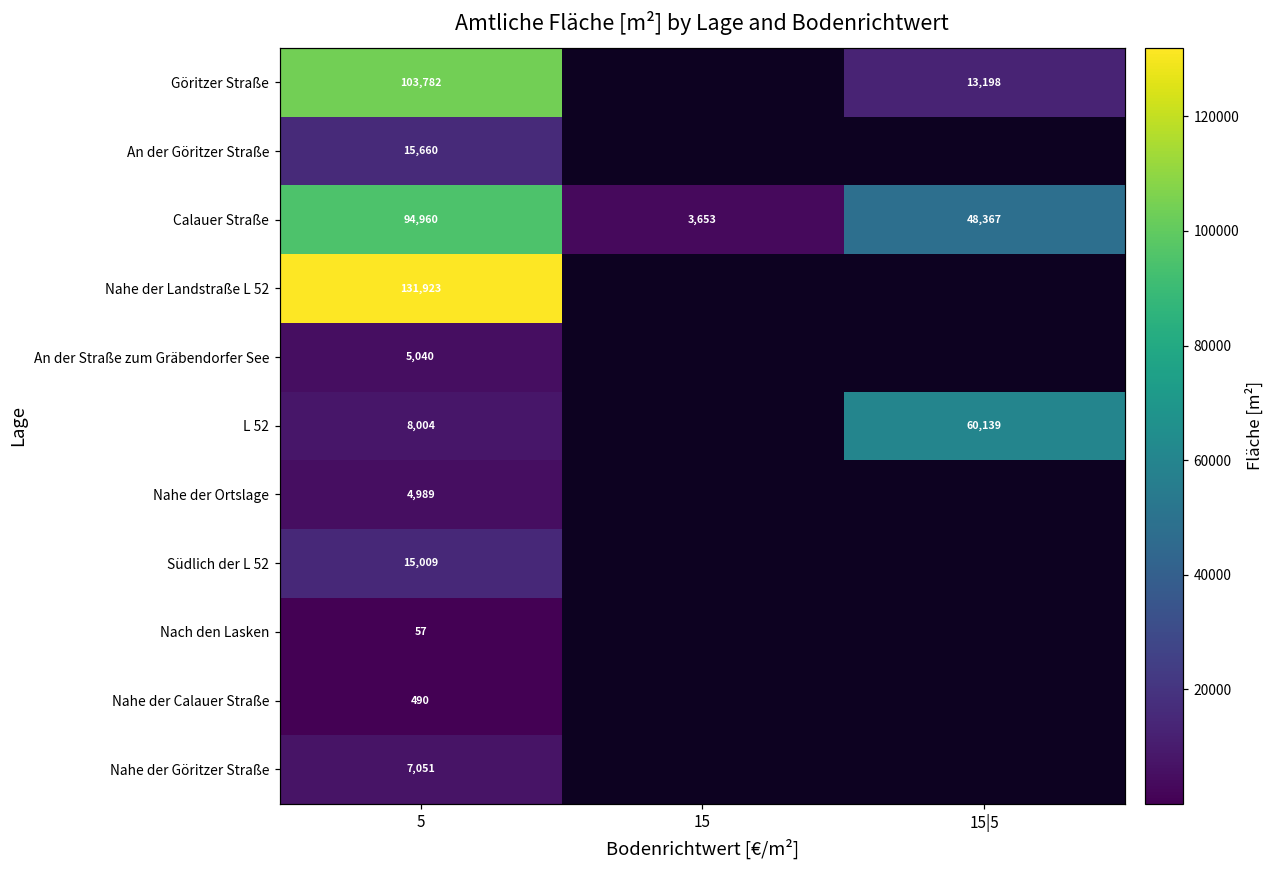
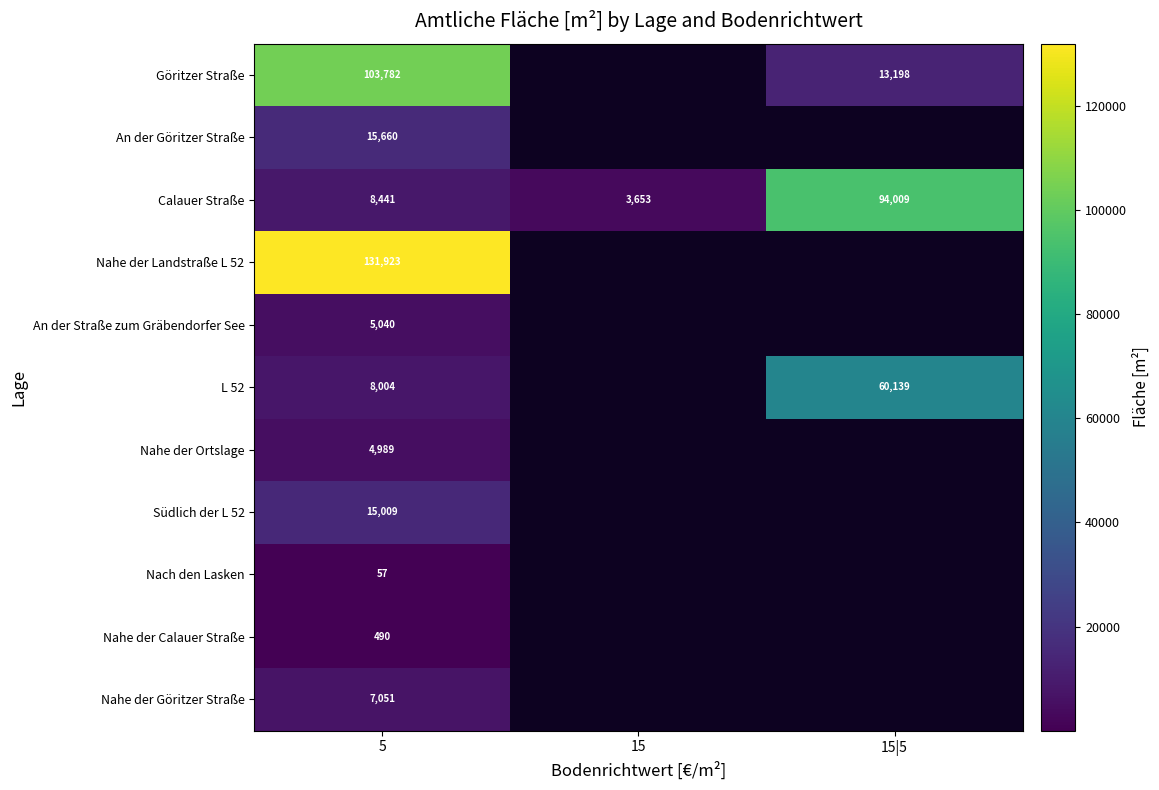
Calauer Straße, 5: 94,960 -> 8,441
Calauer Straße, 15|5: 48,367 -> 94,009
